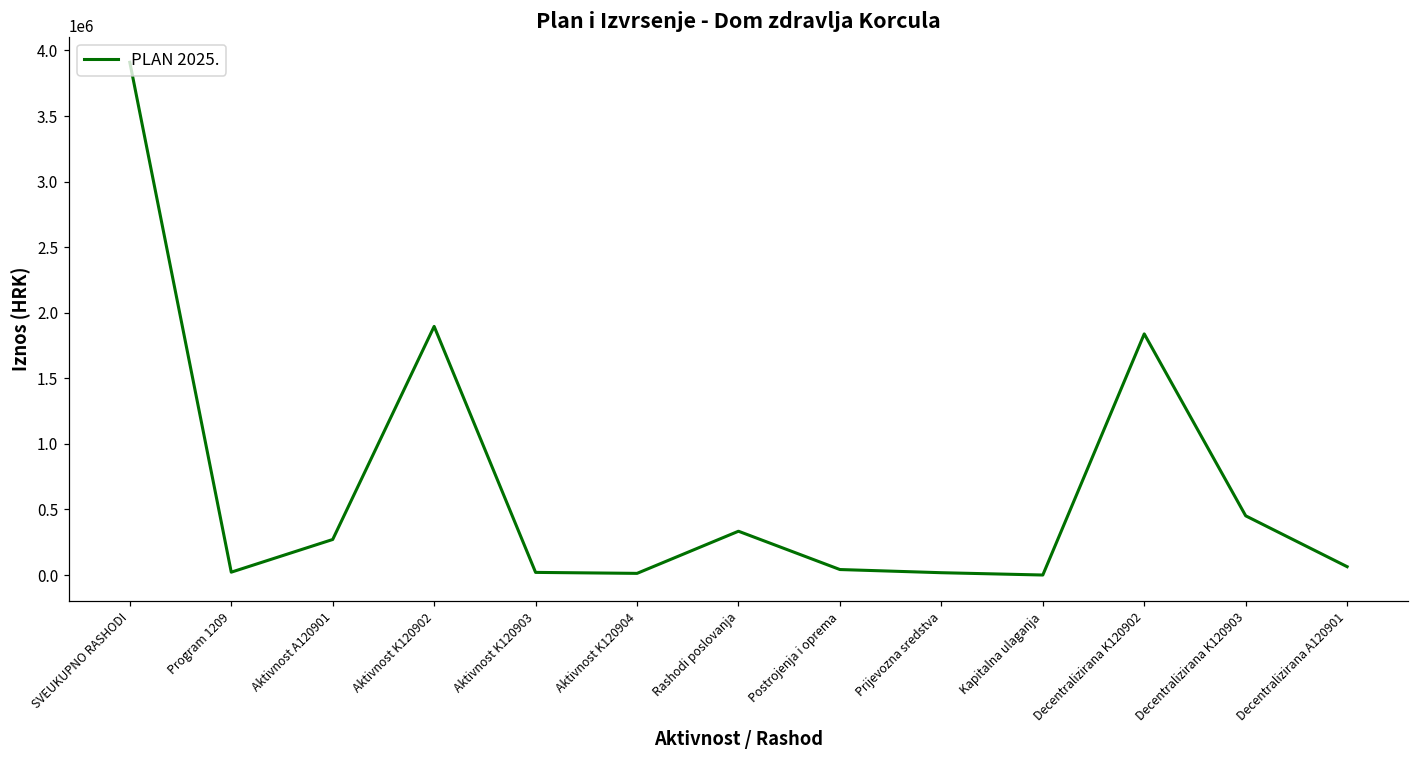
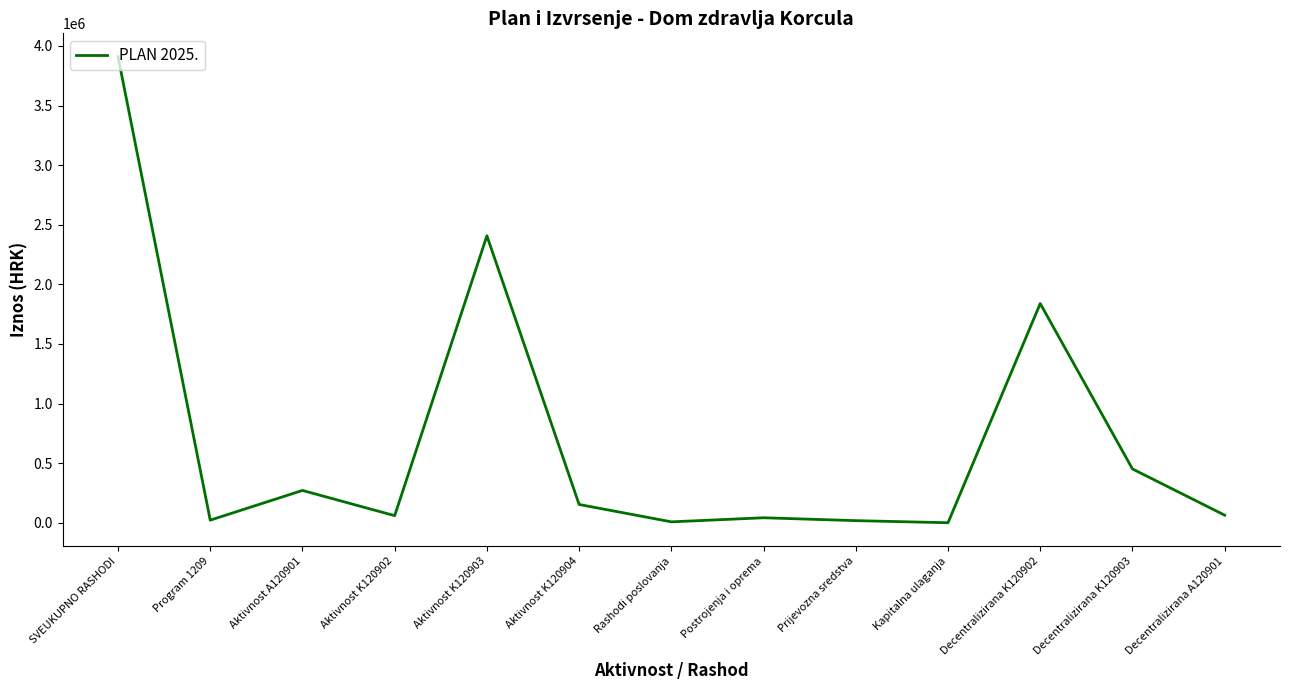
Aktivnost K120902: 1900000 -> 60000
Aktivnost K120903: 20000 -> 2410000
Aktivnost K120904: 10000 -> 150000
Rashodi poslovanja: 330000 -> 10000
